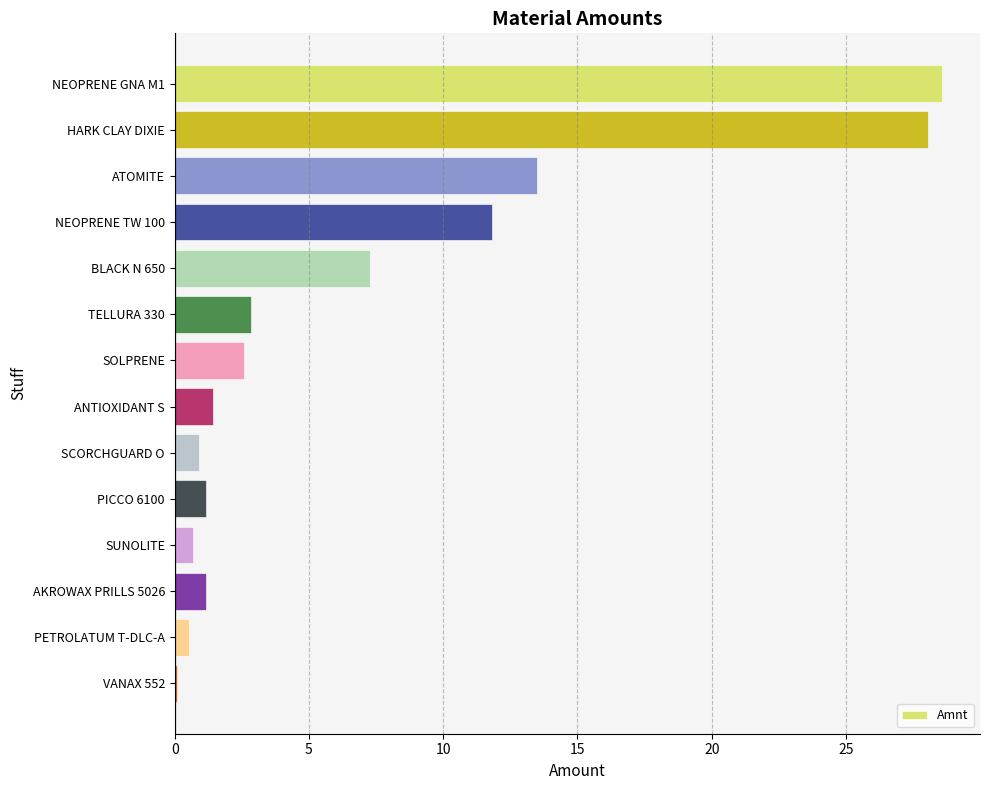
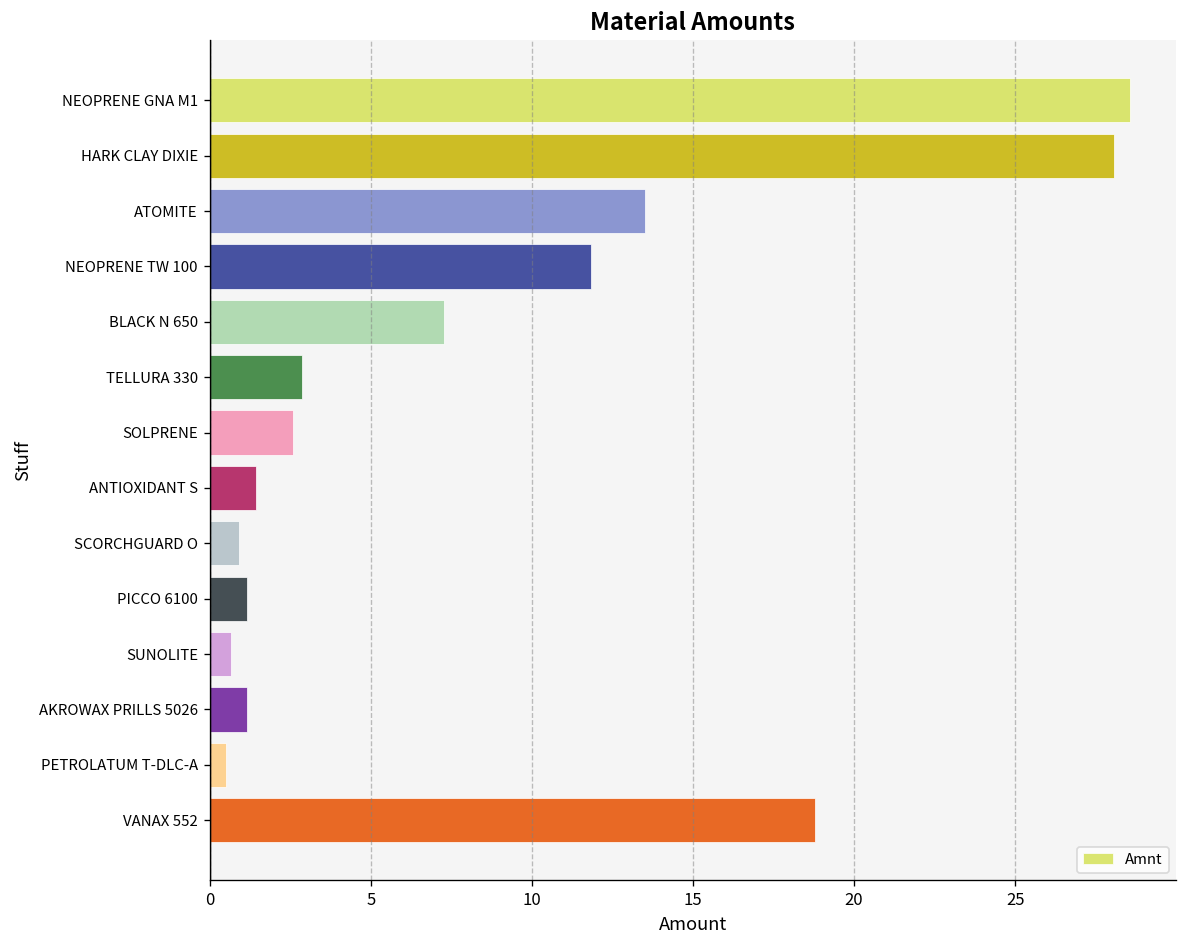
VANAX 552: 0.1 -> 18.8
